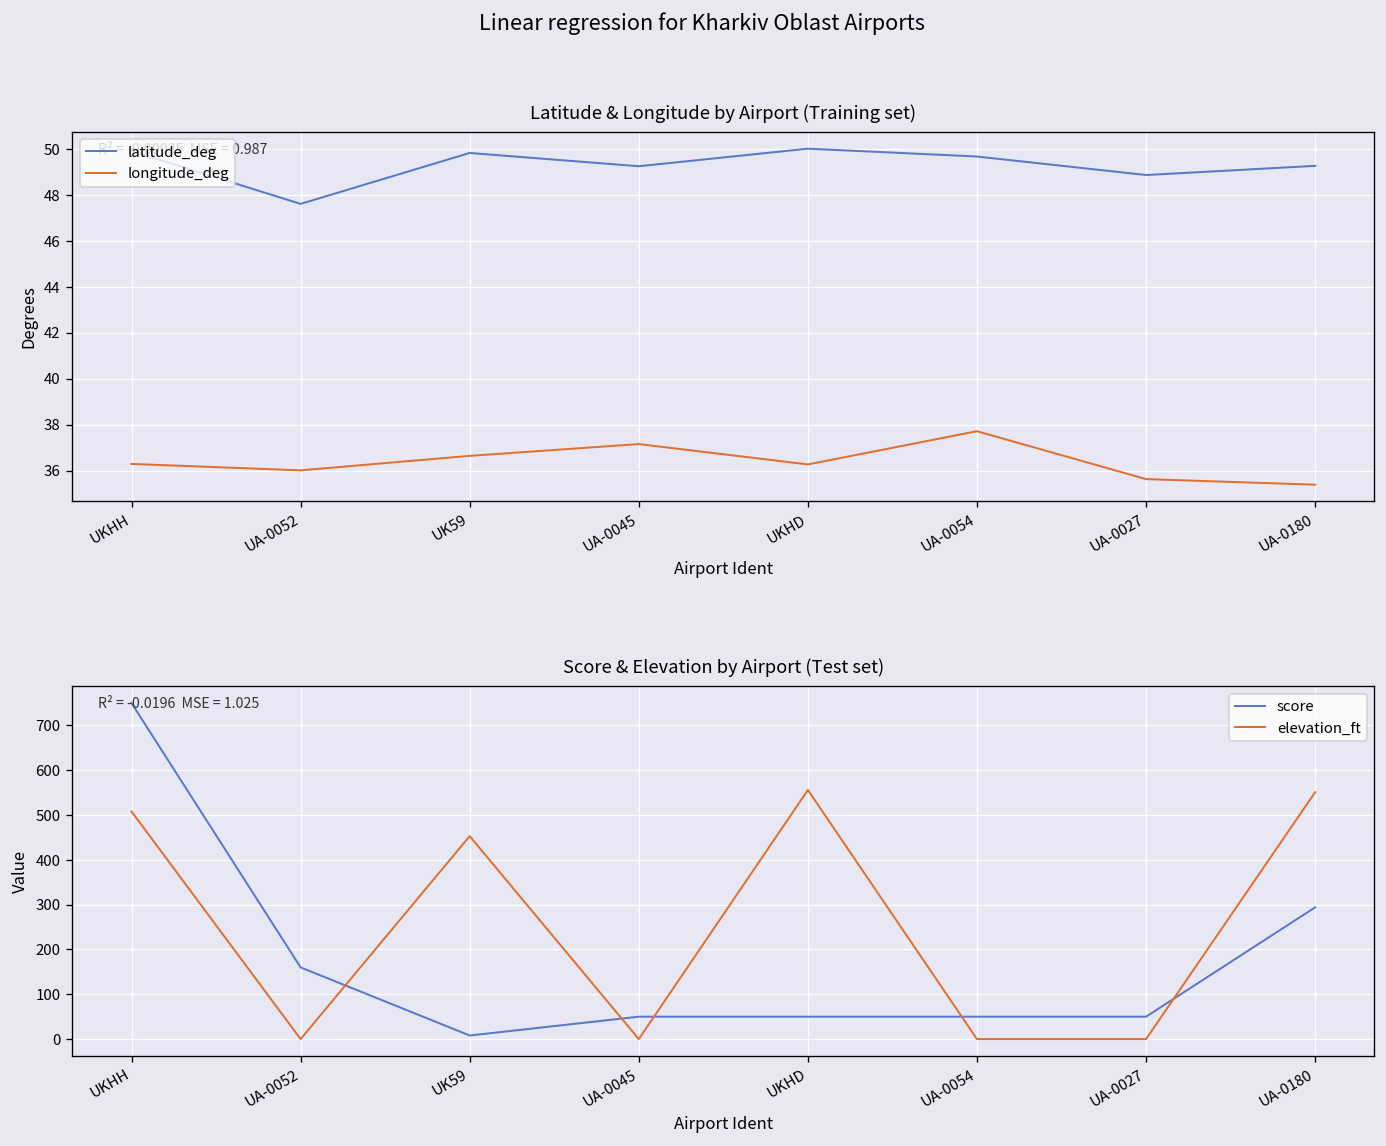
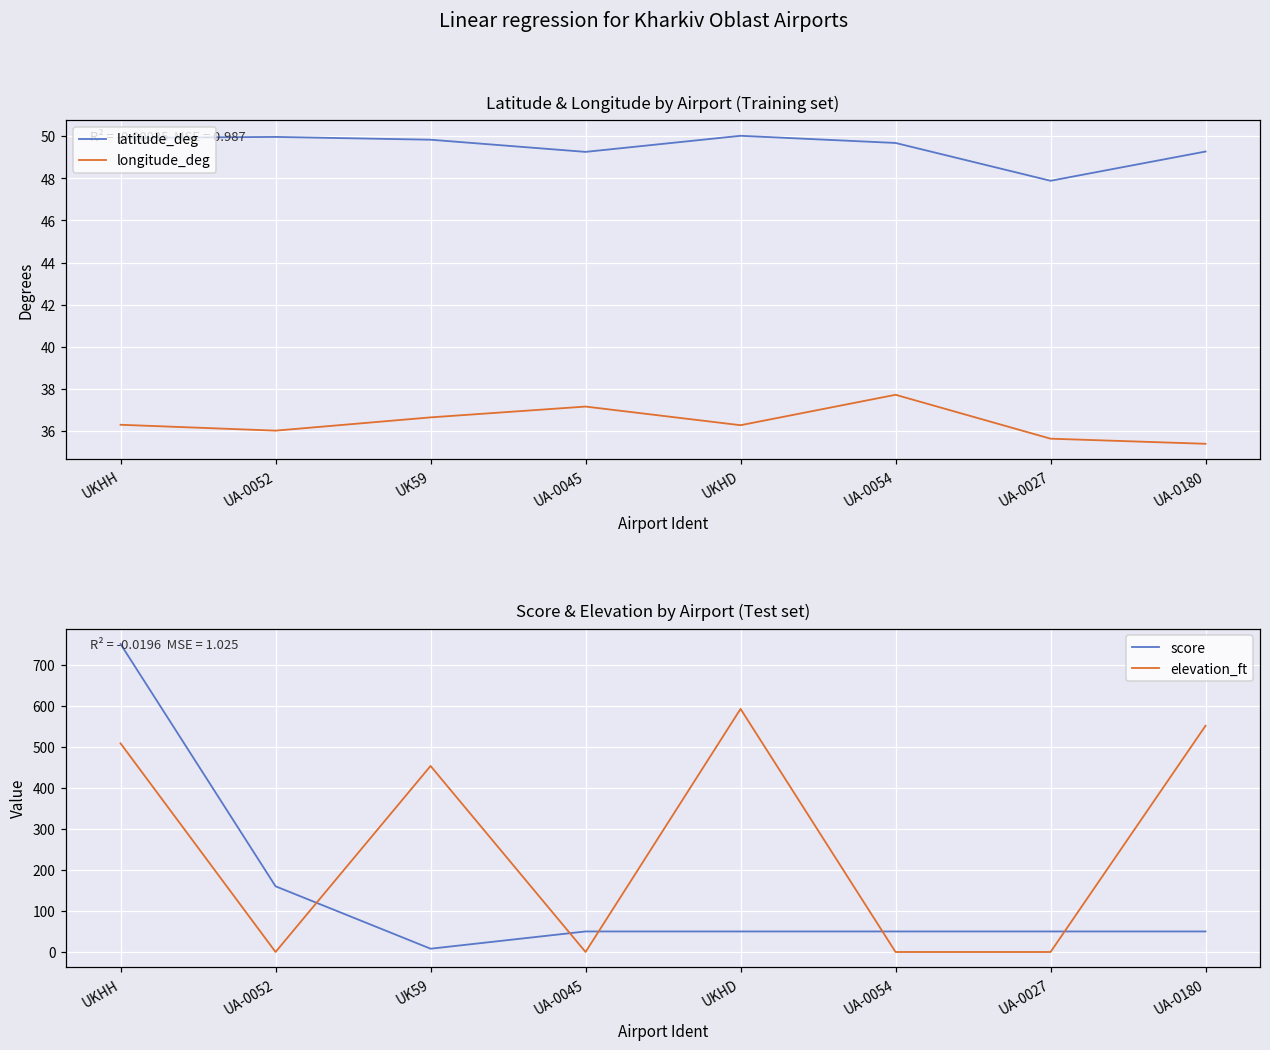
Latitude & Longitude by Airport (Training set), latitude_deg, UA-0052: 47.6 -> 50.0
Latitude & Longitude by Airport (Training set), latitude_deg, UA-0027: 48.9 -> 47.9
Score & Elevation by Airport (Test set), elevation_ft, UKHD: 560 -> 590
Score & Elevation by Airport (Test set), score, UA-0180: 290 -> 50
